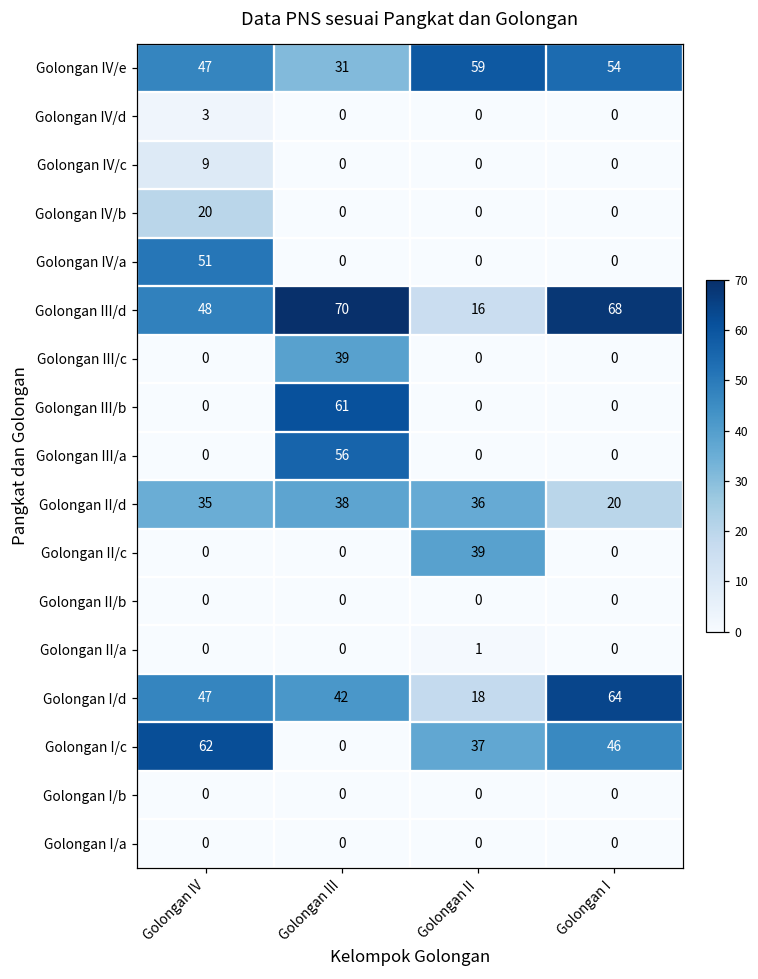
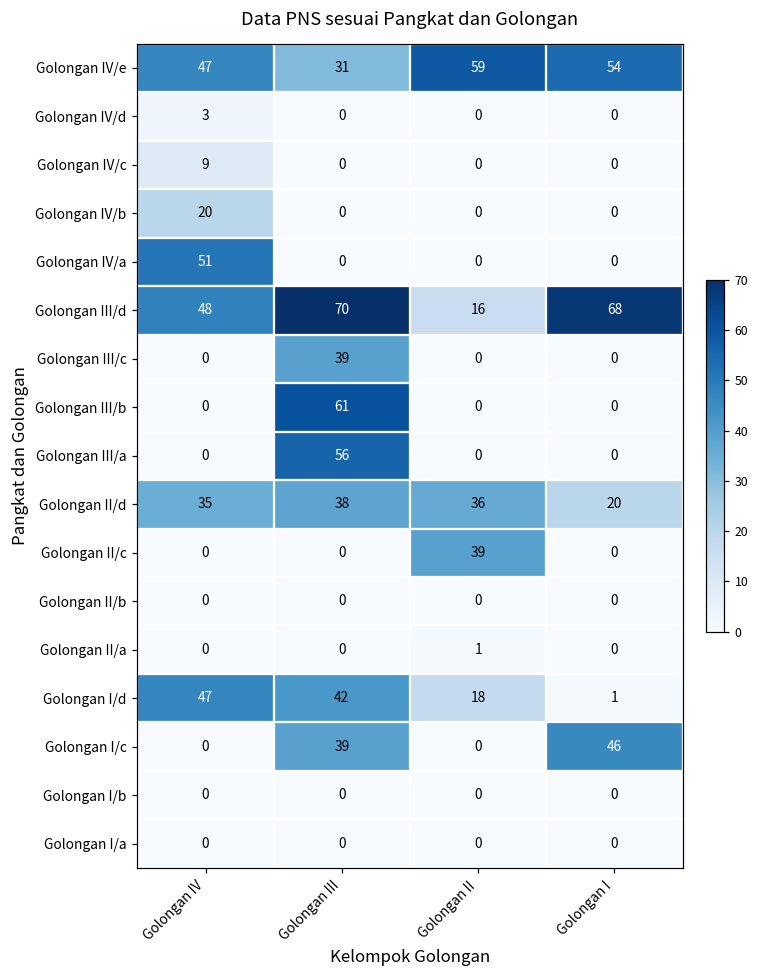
Golongan I/d, Golongan I: 64 -> 1
Golongan I/c, Golongan IV: 62 -> 0
Golongan I/c, Golongan III: 0 -> 39
Golongan I/c, Golongan II: 37 -> 0
